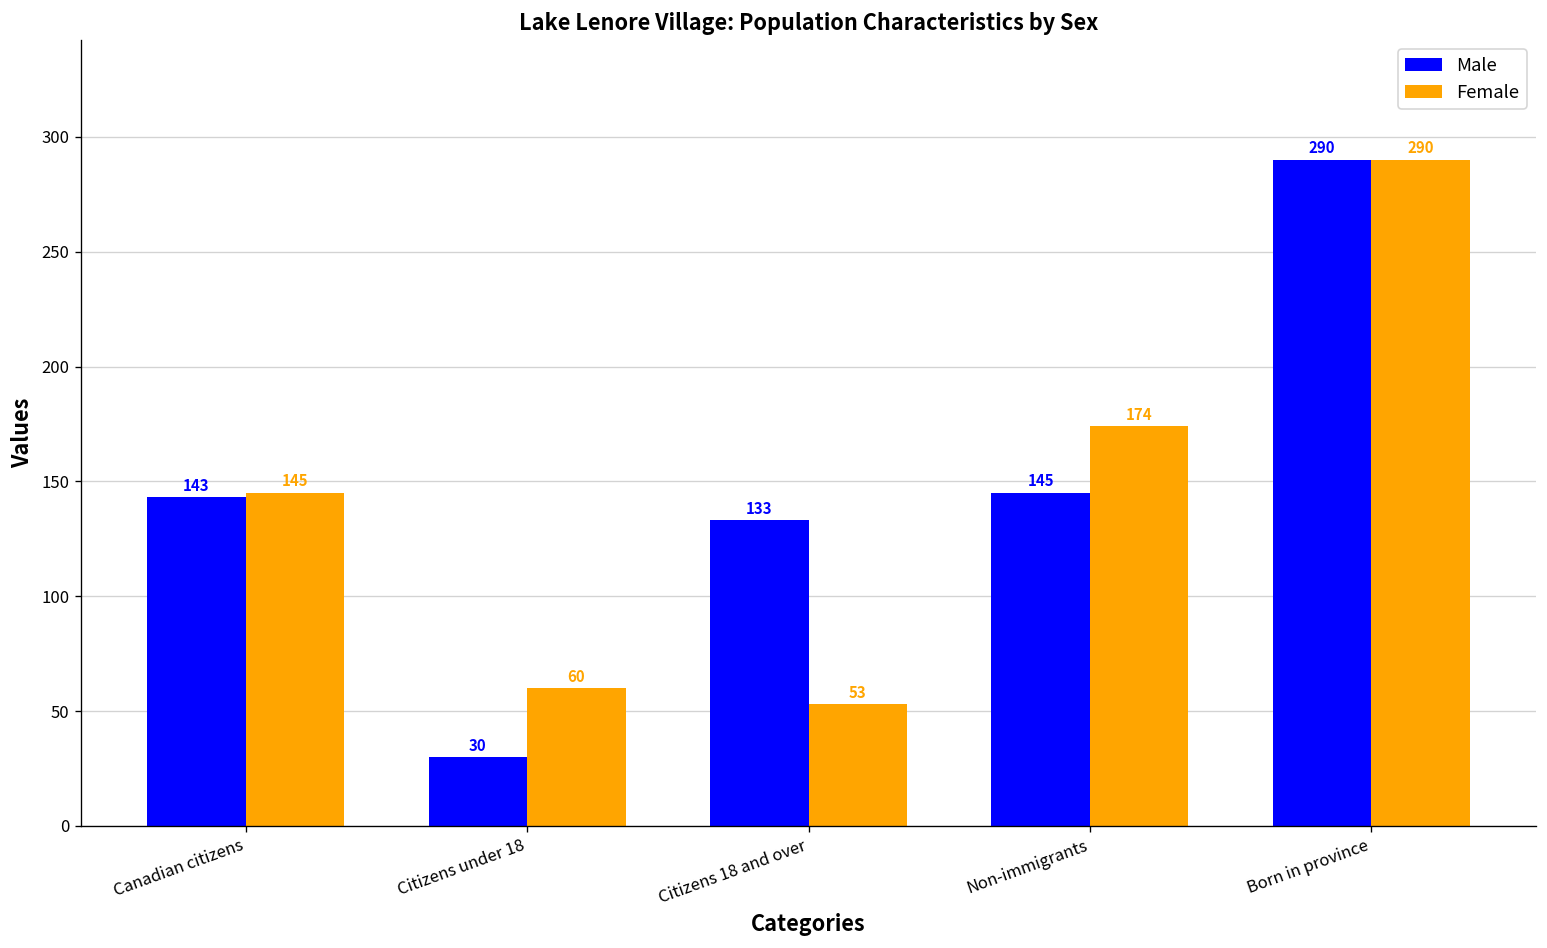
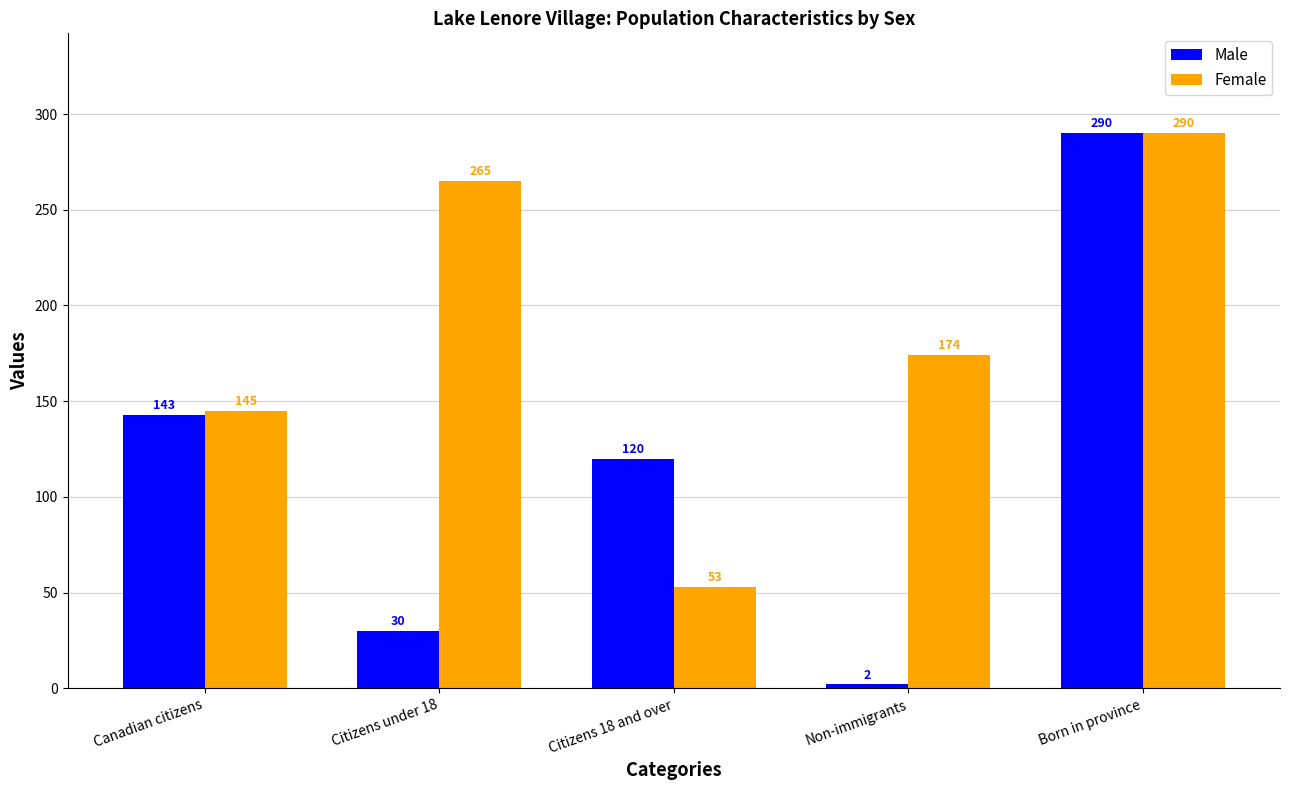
Female, Citizens under 18: 60 -> 265
Male, Citizens 18 and over: 133 -> 120
Male, Non-immigrants: 145 -> 2
